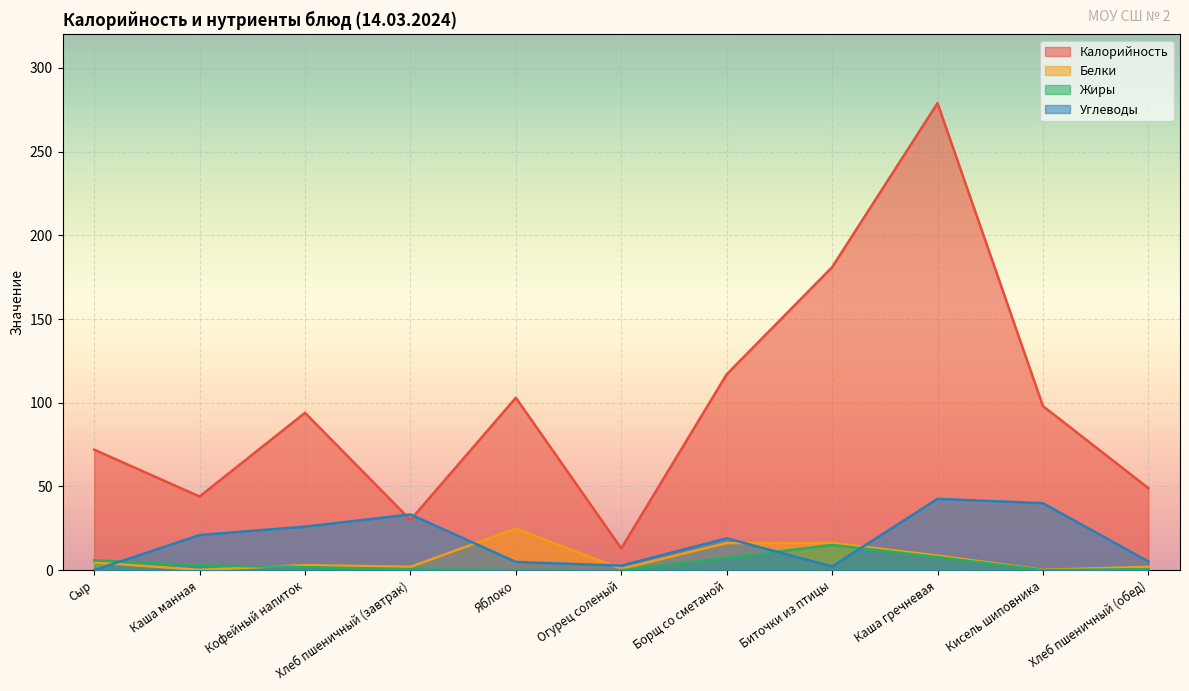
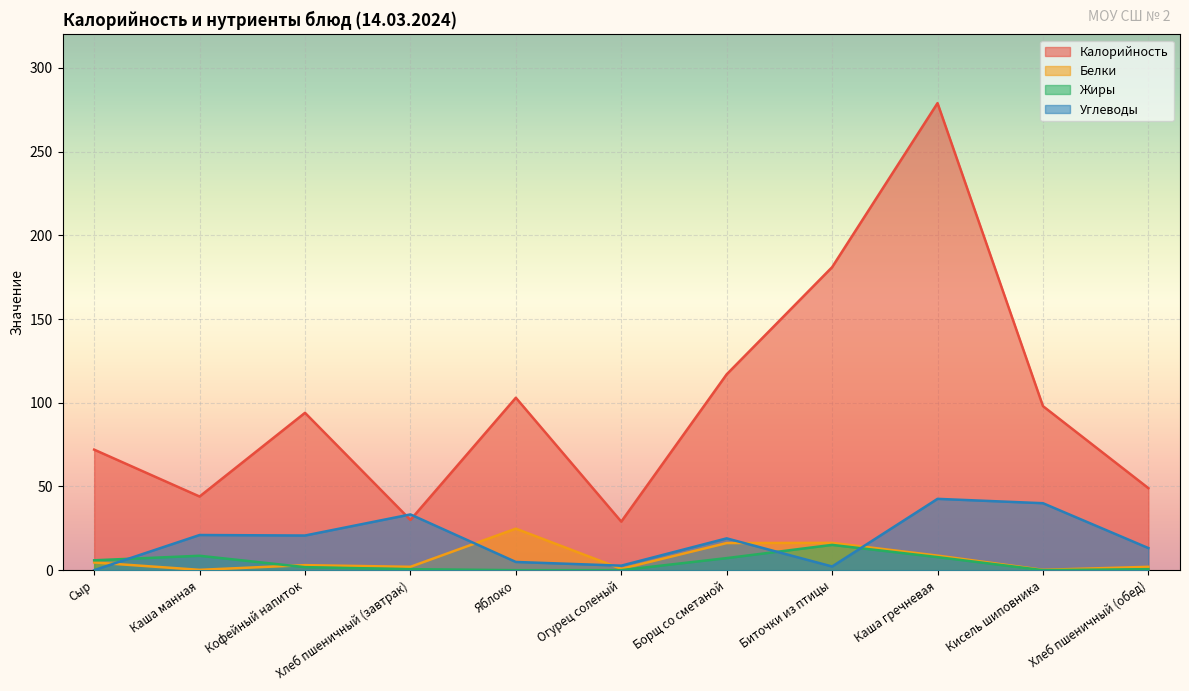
Жиры, Каша манная: 3 -> 9
Углеводы, Кофейный напиток: 26 -> 21
Калорийность, Огурец соленый: 13 -> 29
Углеводы, Хлеб пшеничный (обед): 5 -> 13
